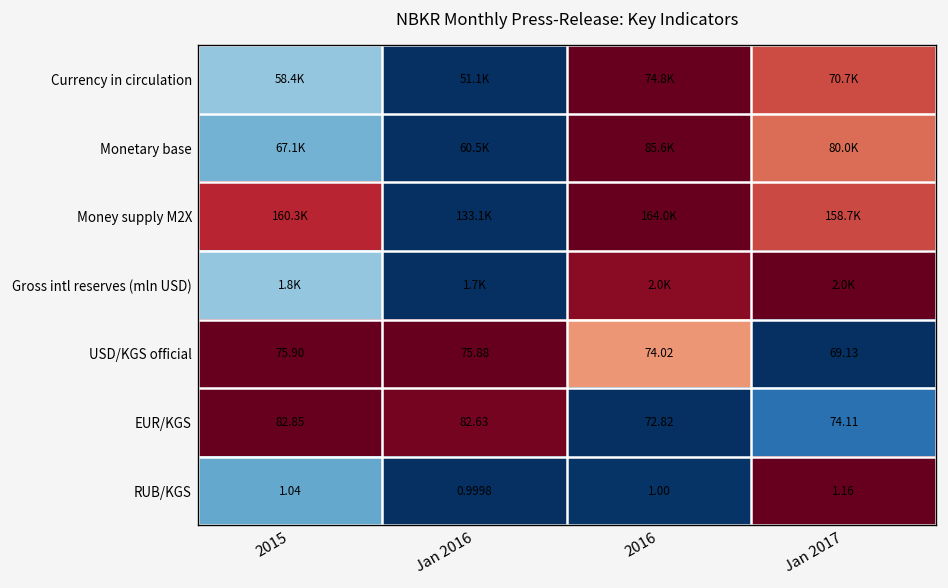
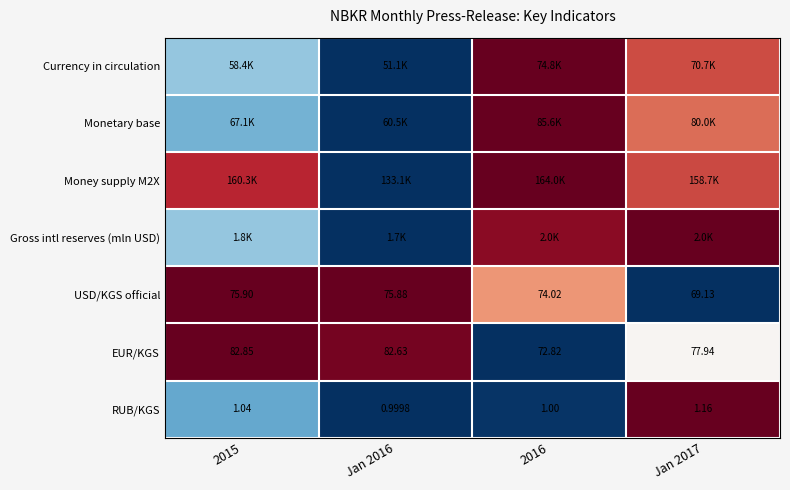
EUR/KGS, Jan 2017: 74.11 -> 77.94
